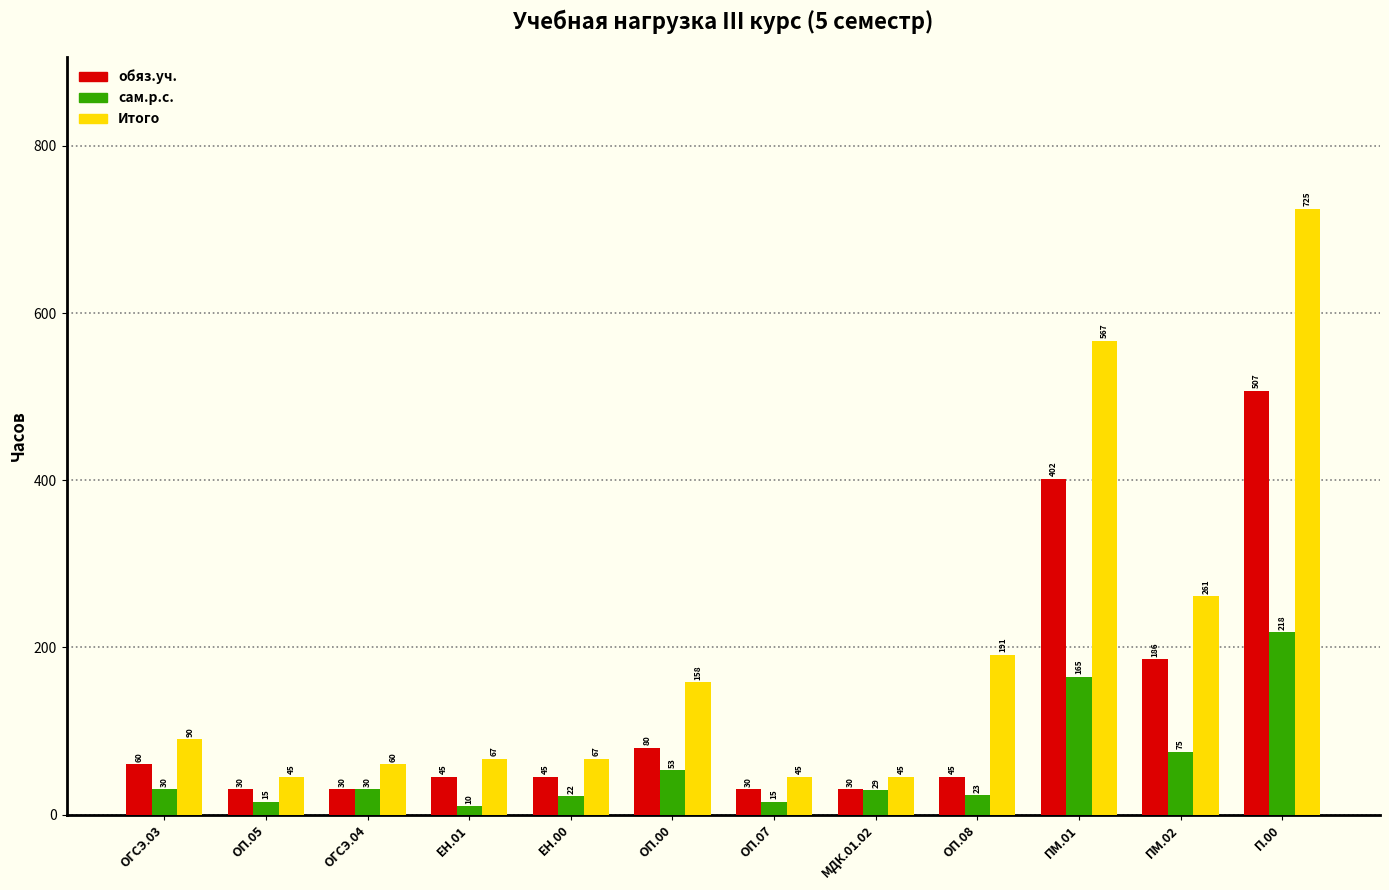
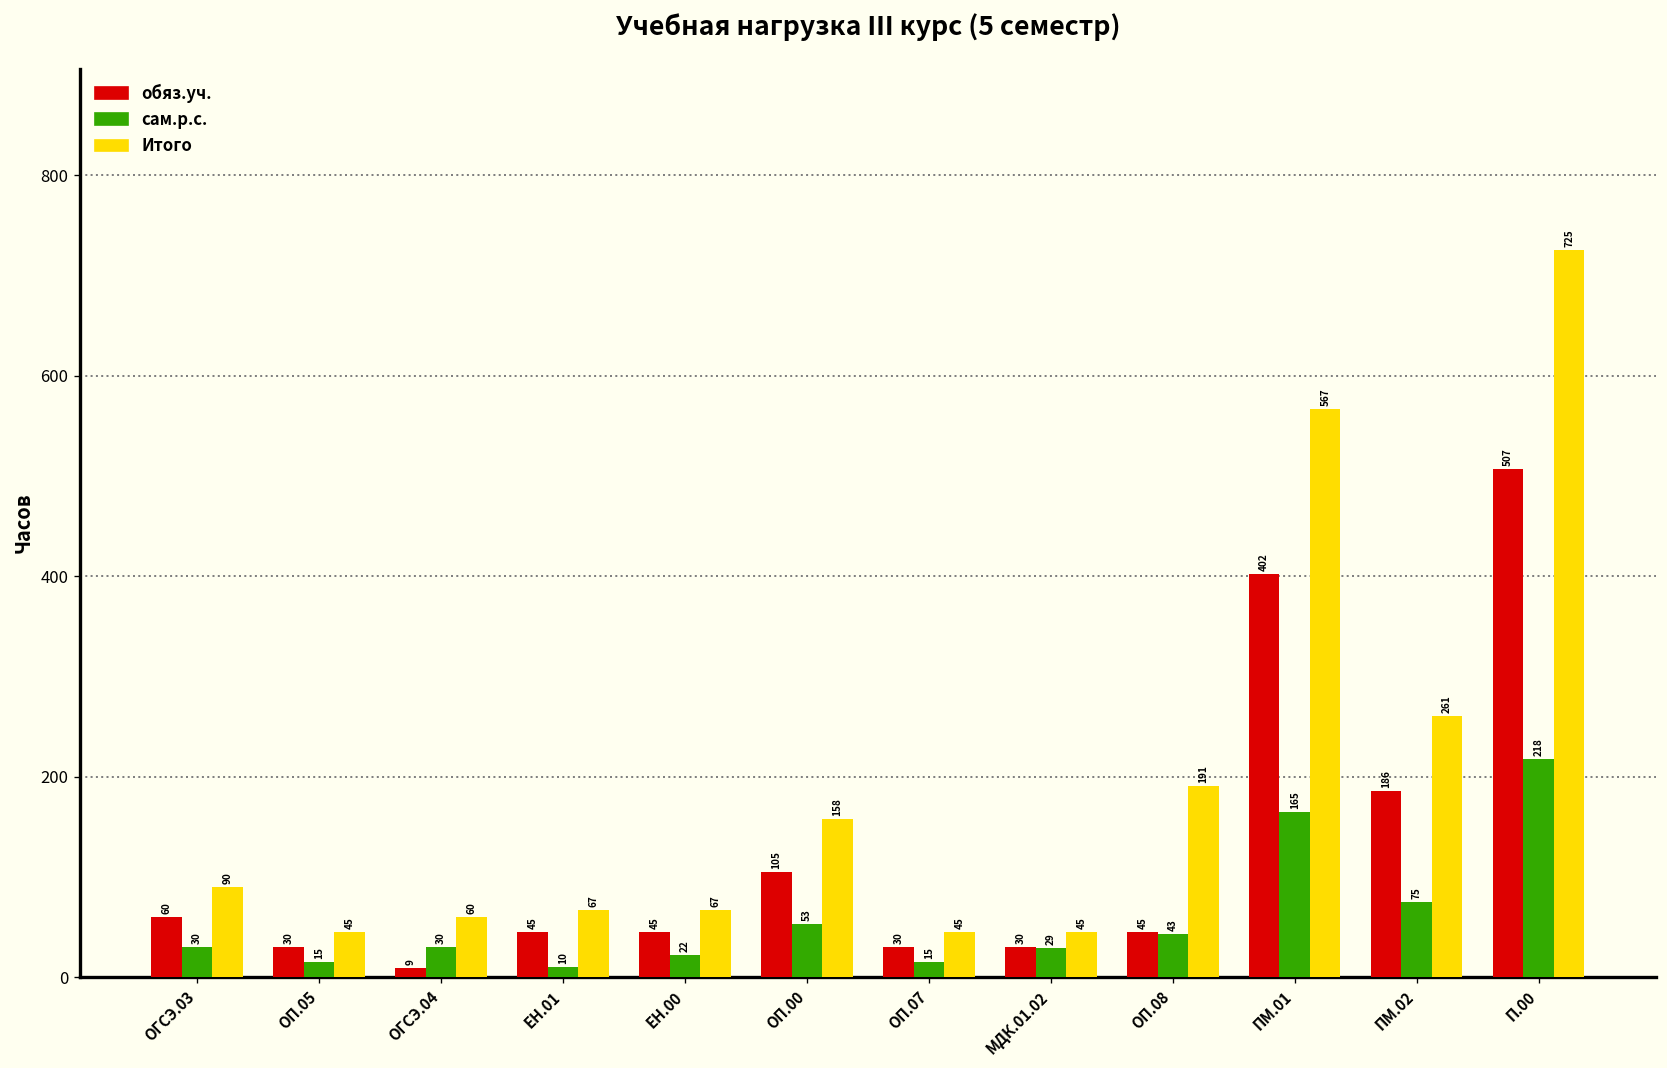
обяз.уч., ОГСЭ.04: 30 -> 9
обяз.уч., ОП.00: 80 -> 105
сам.р.с., ОП.08: 23 -> 43
